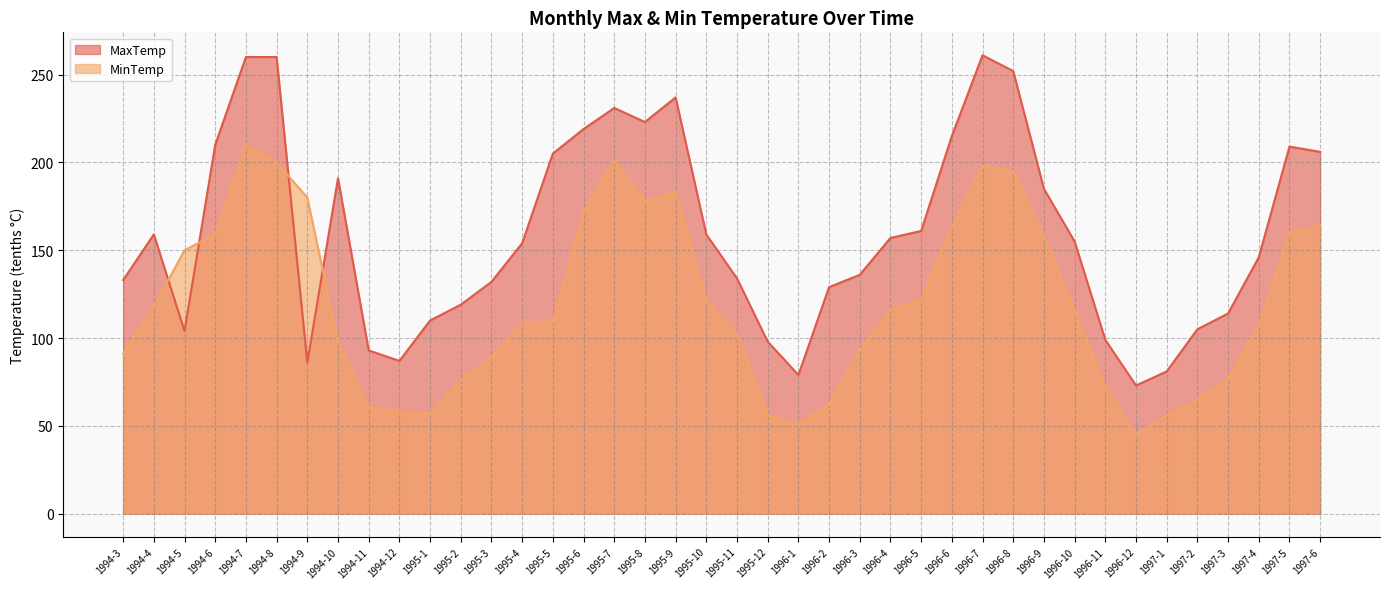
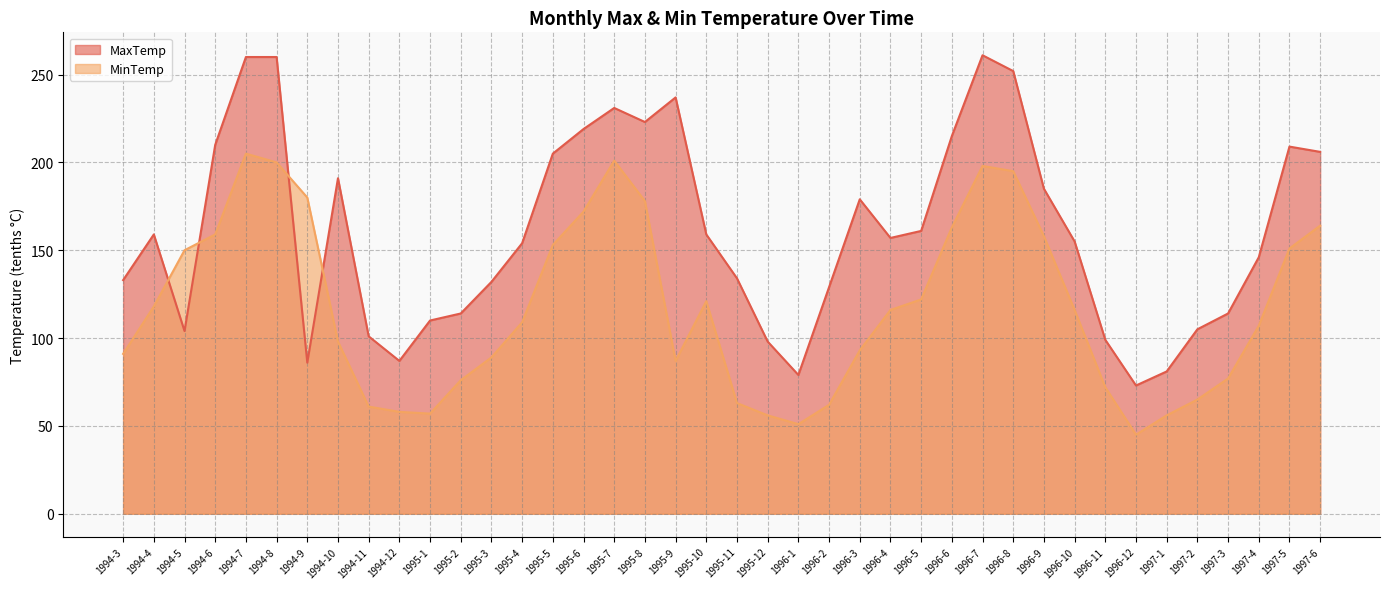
MinTemp, 1994-7: 210 -> 205
MaxTemp, 1994-11: 93 -> 101
MaxTemp, 1995-2: 119 -> 114
MinTemp, 1995-5: 109 -> 153
MinTemp, 1995-9: 183 -> 87
MinTemp, 1995-11: 102 -> 63
MaxTemp, 1996-3: 136 -> 179
MinTemp, 1997-5: 160 -> 151
